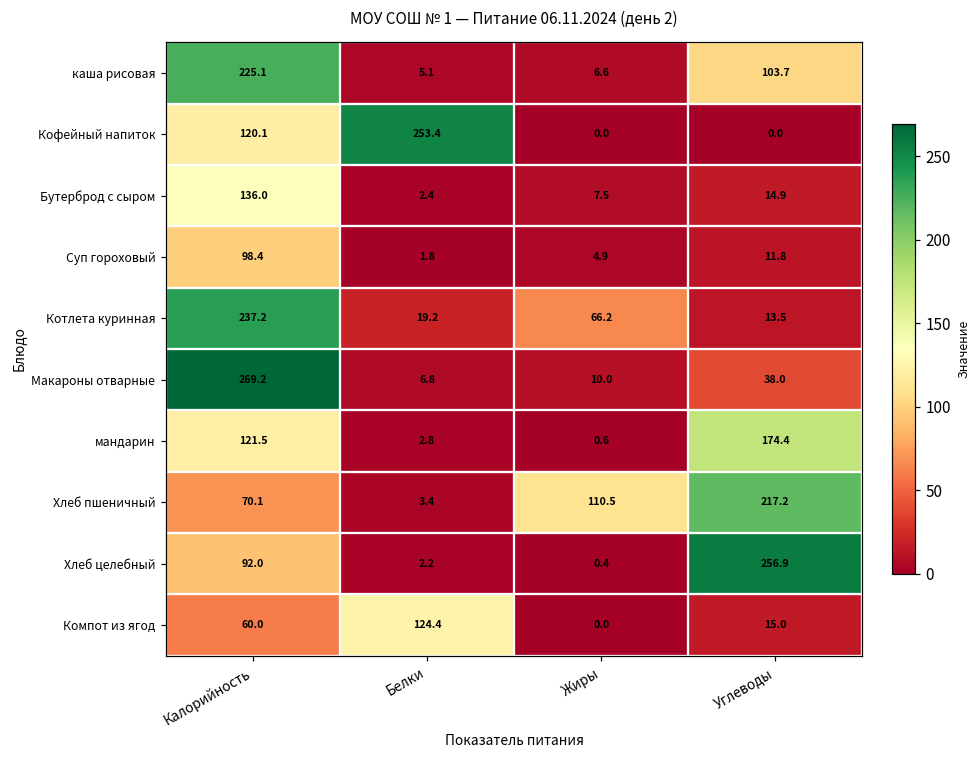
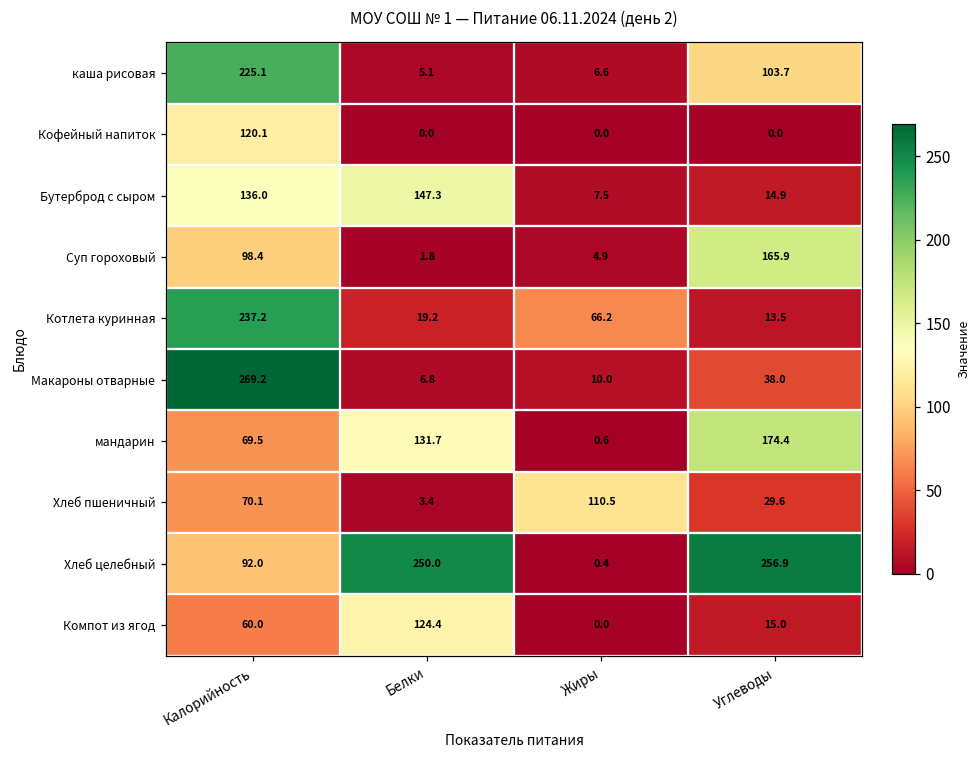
Кофейный напиток, Белки: 253.4 -> 0.0
Бутерброд с сыром, Белки: 2.4 -> 147.3
Суп гороховый, Углеводы: 11.8 -> 165.9
мандарин, Калорийность: 121.5 -> 69.5
мандарин, Белки: 2.8 -> 131.7
Хлеб пшеничный, Углеводы: 217.2 -> 29.6
Хлеб целебный, Белки: 2.2 -> 250.0
